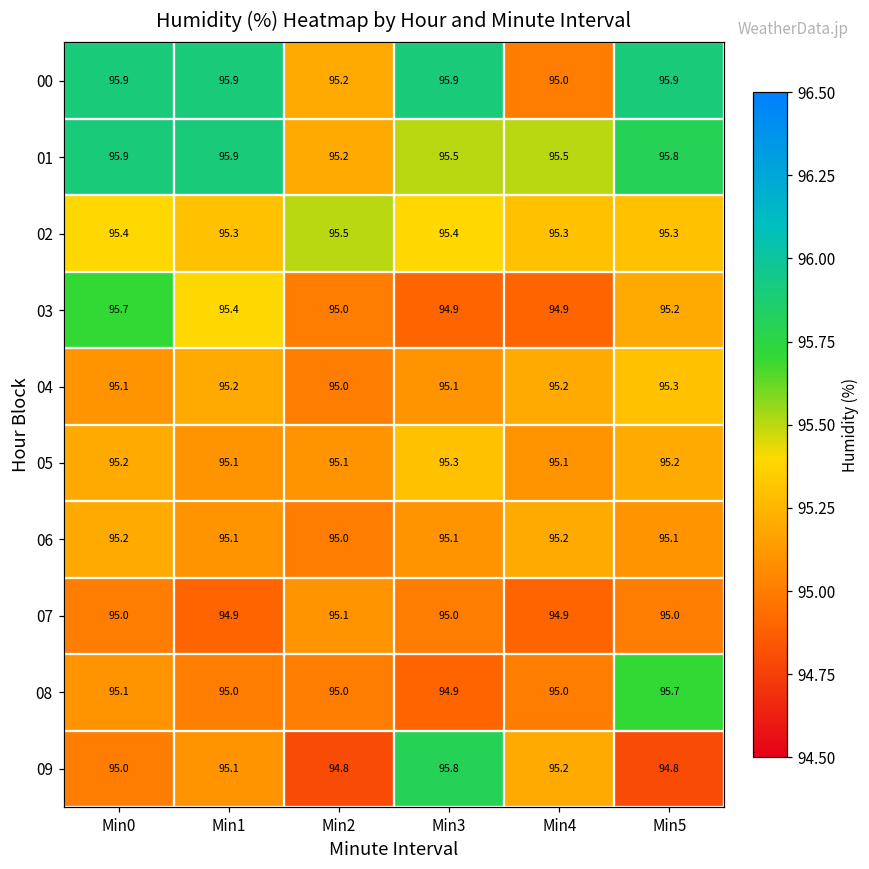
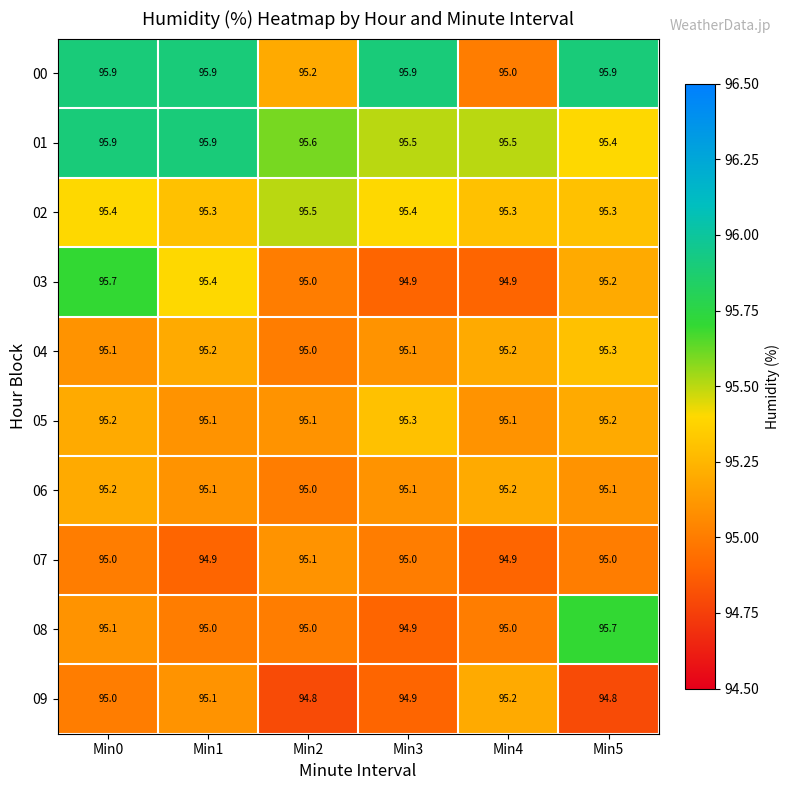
01, Min2: 95.2 -> 95.6
01, Min5: 95.8 -> 95.4
09, Min3: 95.8 -> 94.9
